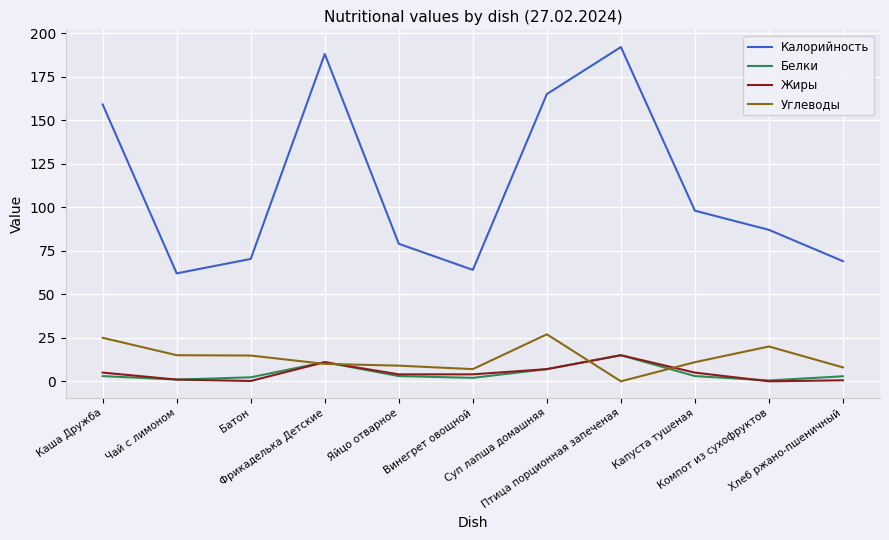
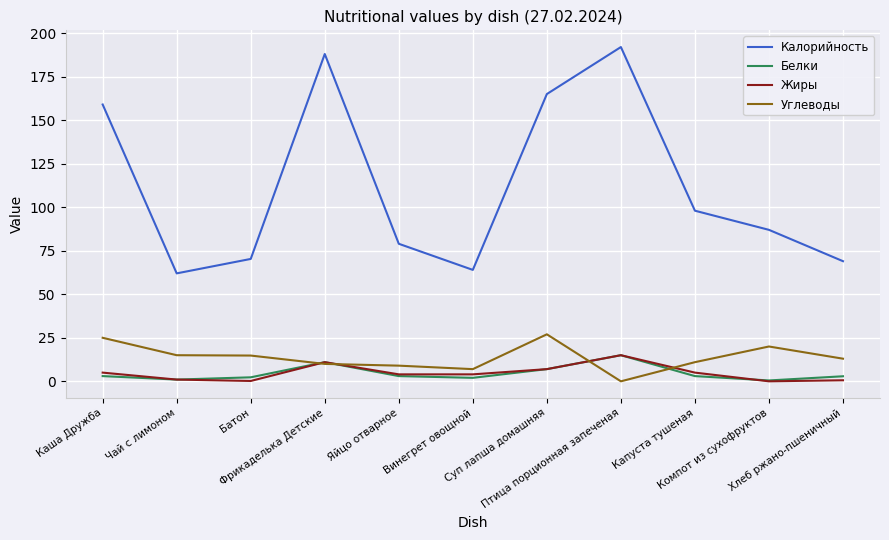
Углеводы, Хлеб ржано-пшеничный: 8 -> 13
